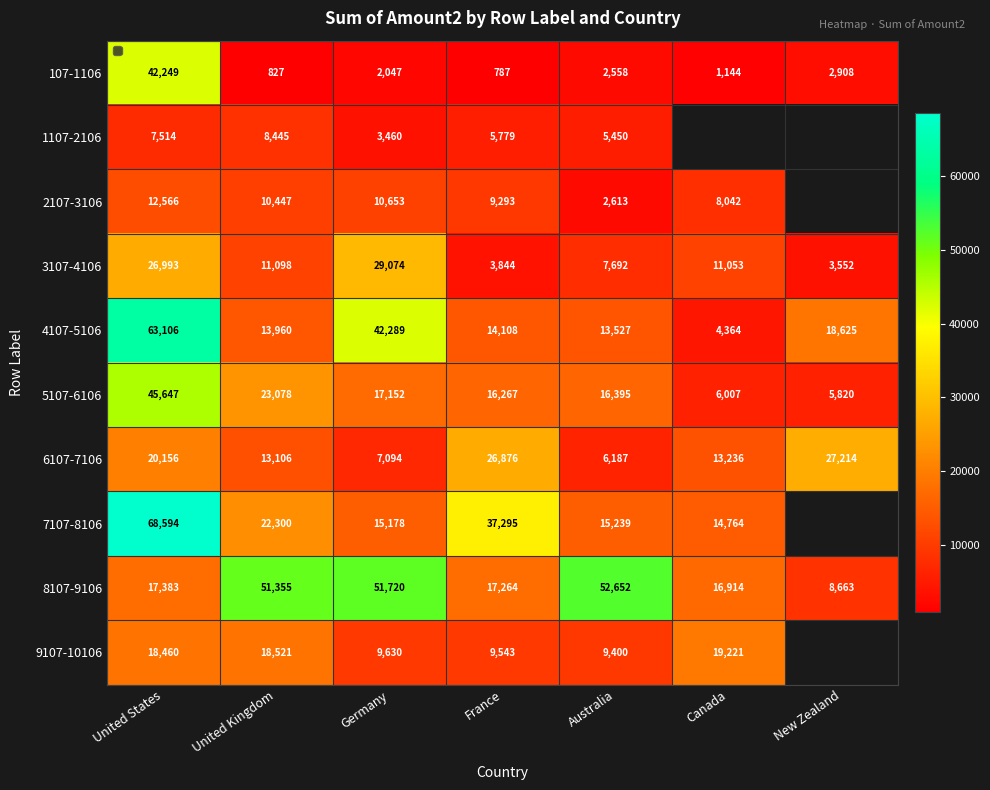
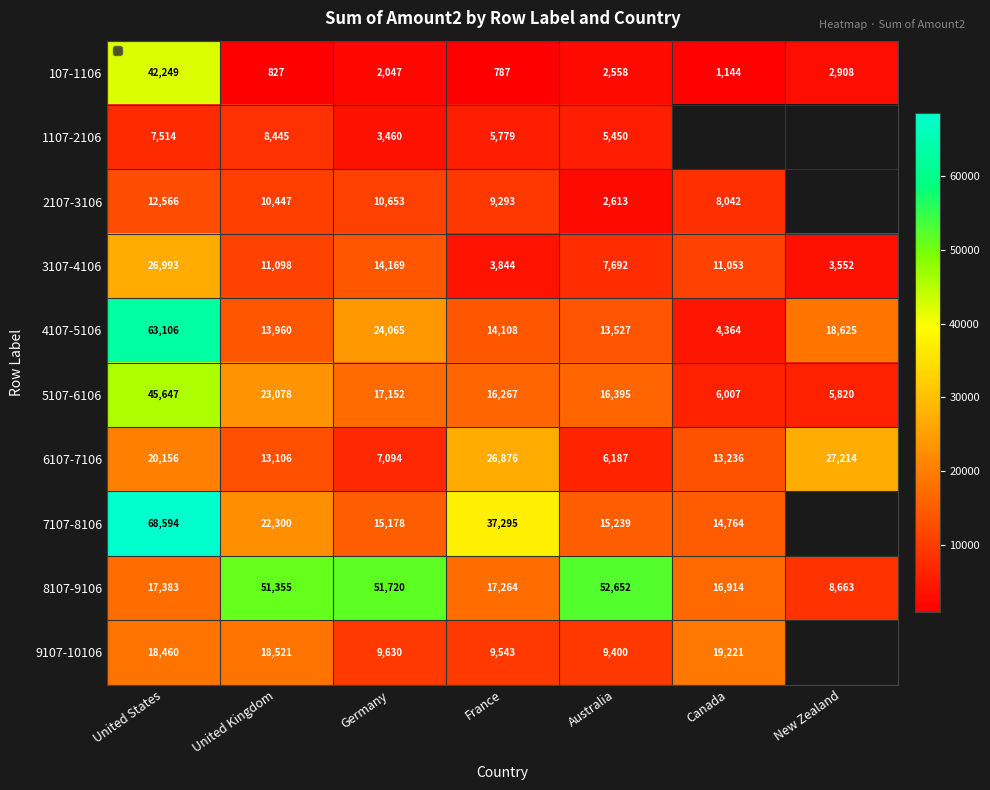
3107-4106, Germany: 29,074 -> 14,169
4107-5106, Germany: 42,289 -> 24,065
